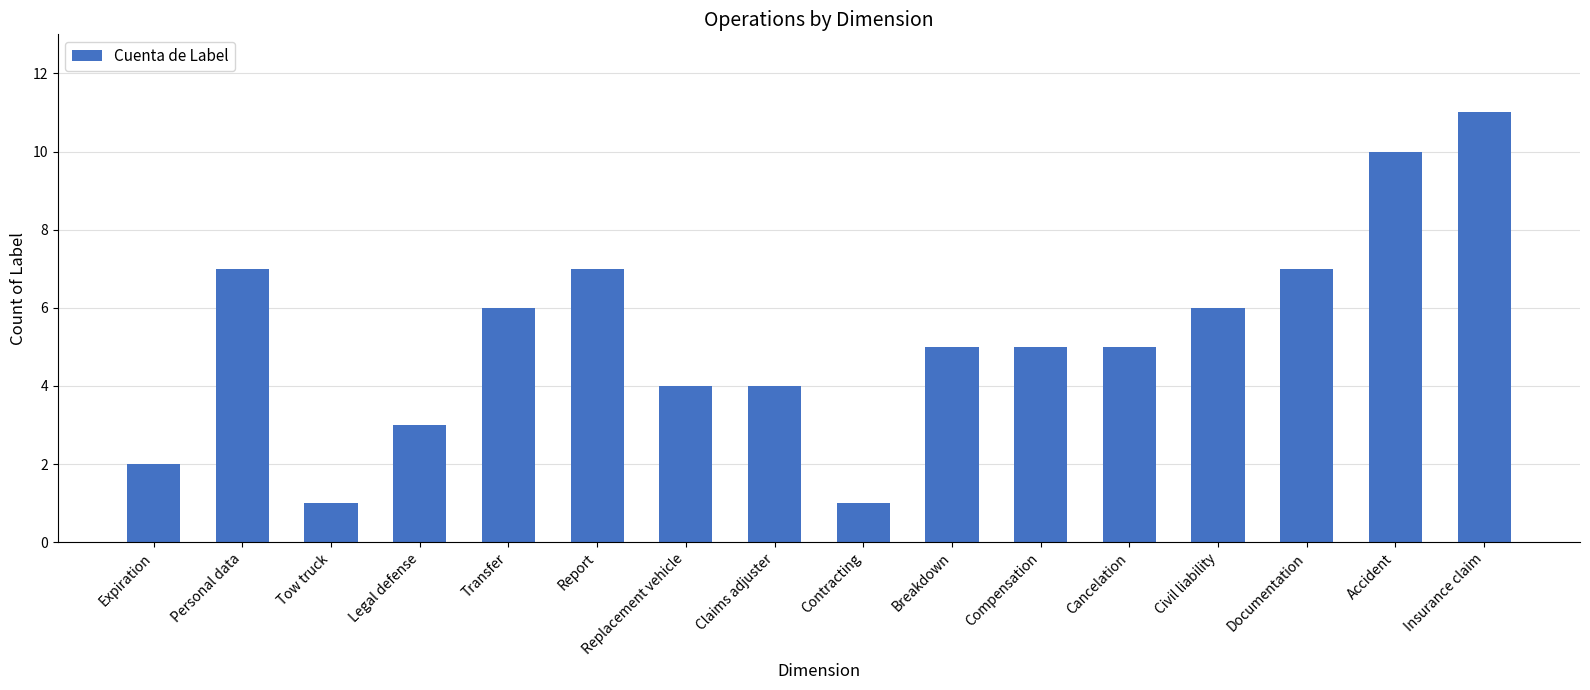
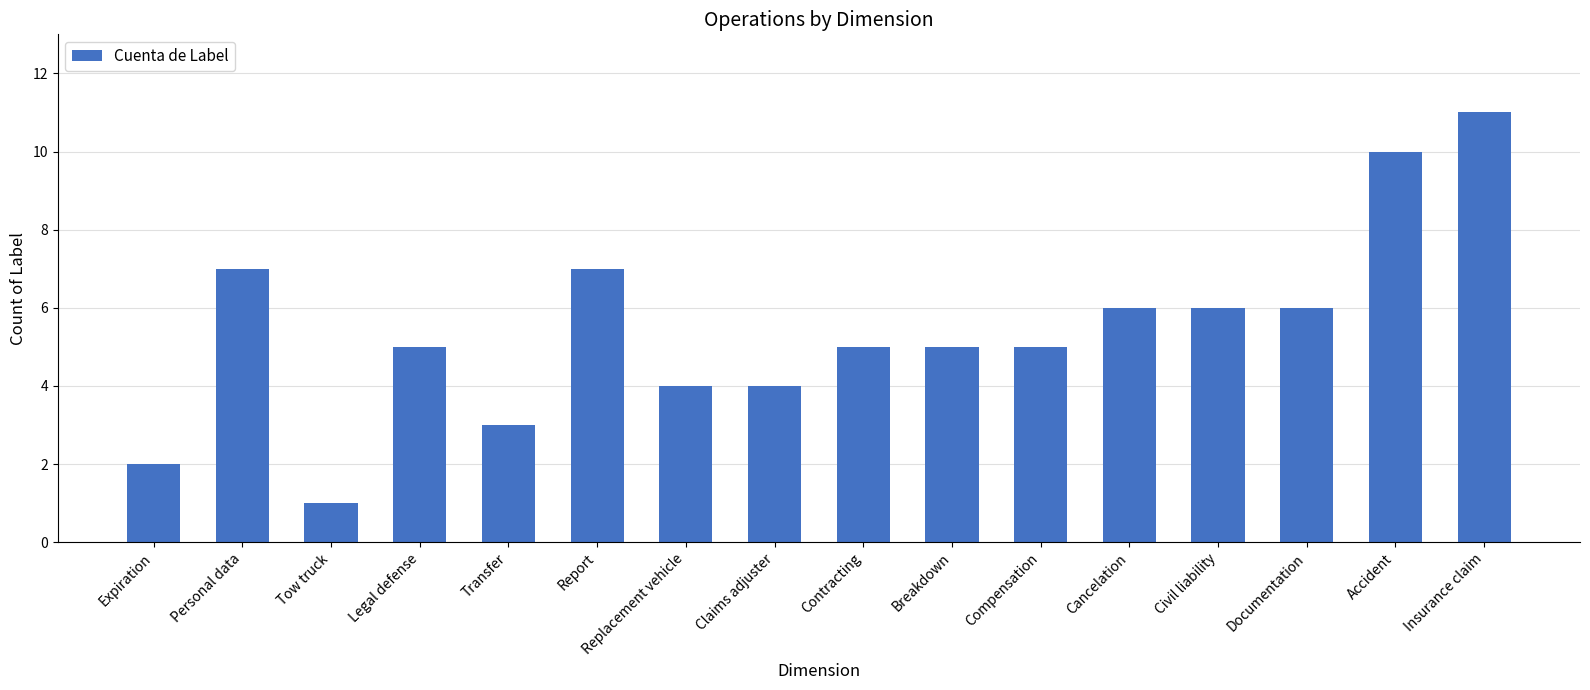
Legal defense: 3 -> 5
Transfer: 6 -> 3
Contracting: 1 -> 5
Cancelation: 5 -> 6
Documentation: 7 -> 6
